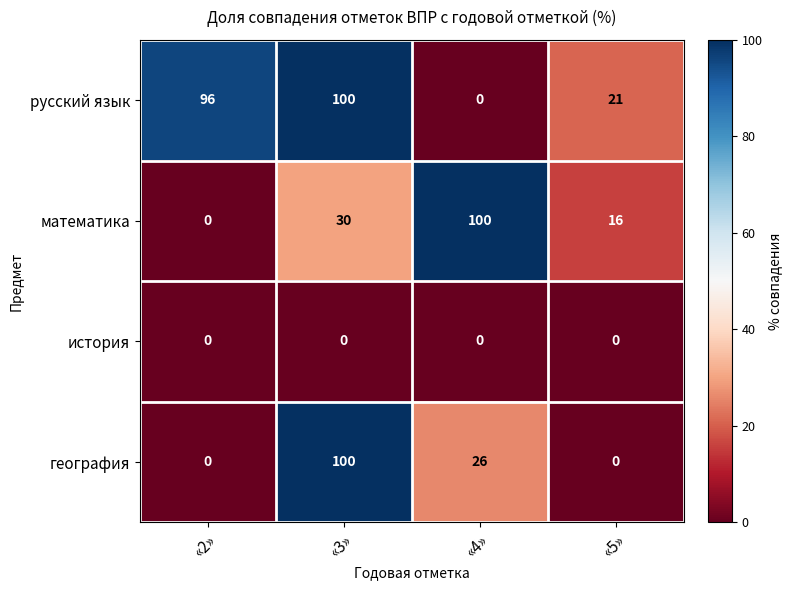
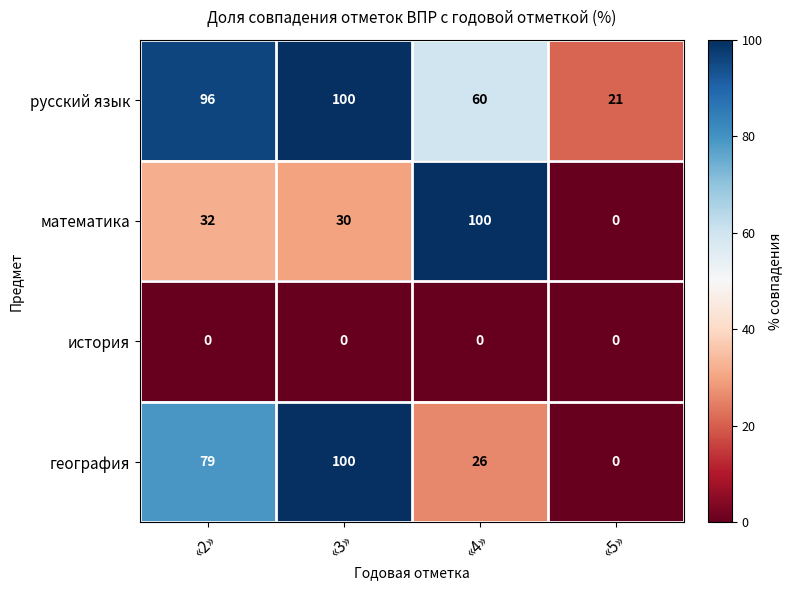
русский язык, «4»: 0 -> 60
математика, «2»: 0 -> 32
математика, «5»: 16 -> 0
география, «2»: 0 -> 79
